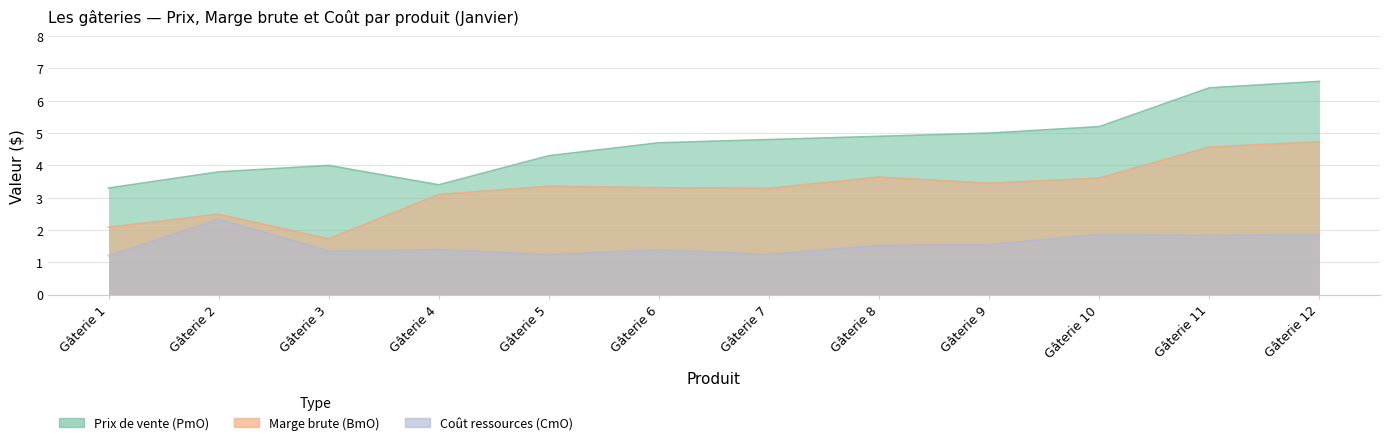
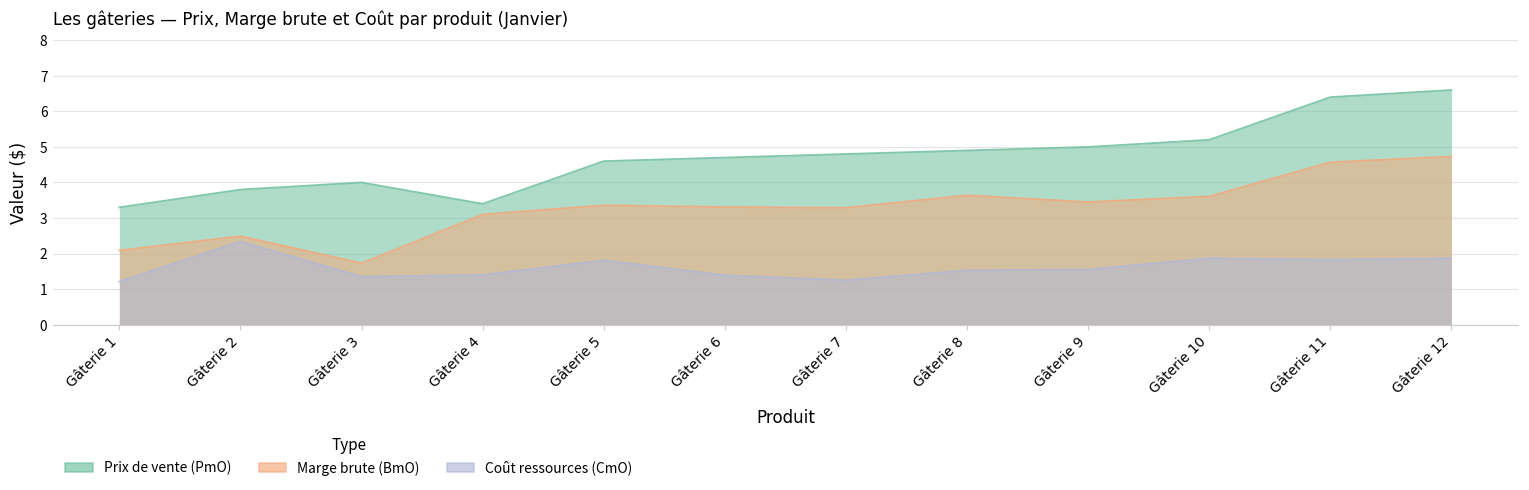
Prix de vente (PmO), Gâterie 5: 4.3 -> 4.6
Coût ressources (CmO), Gâterie 5: 1.2 -> 1.8
